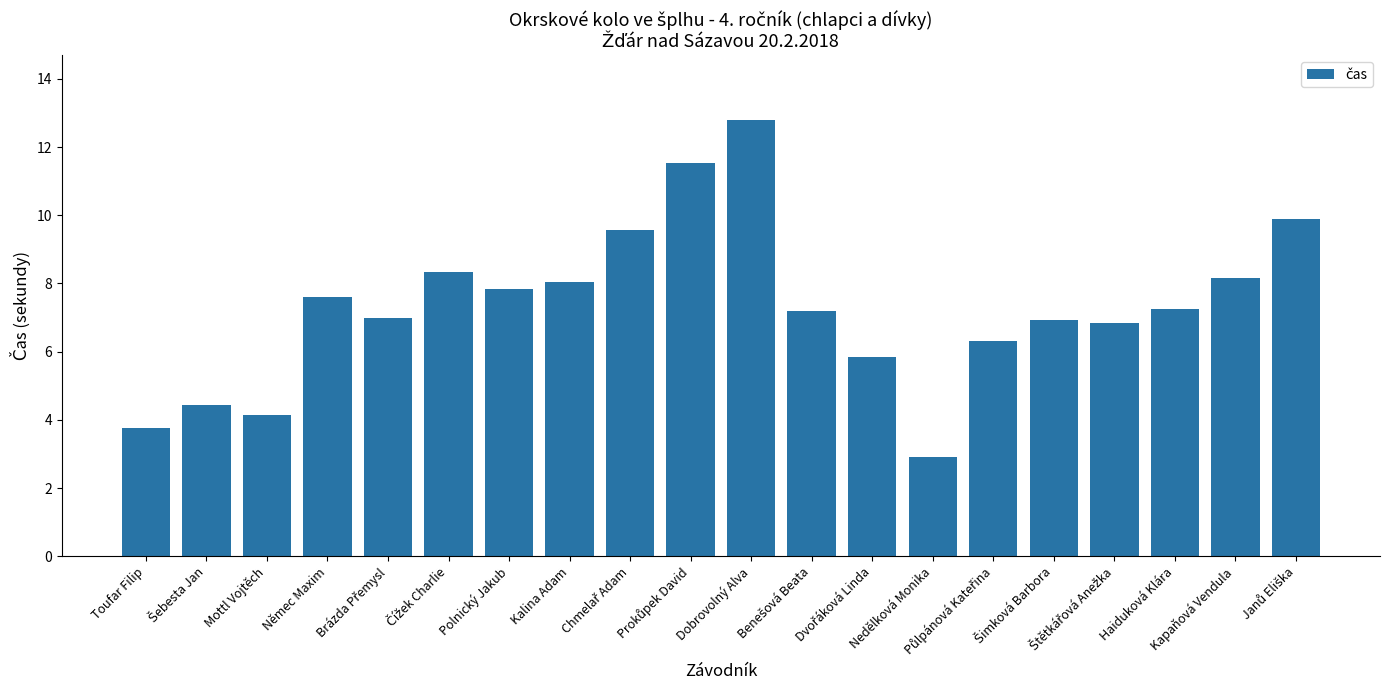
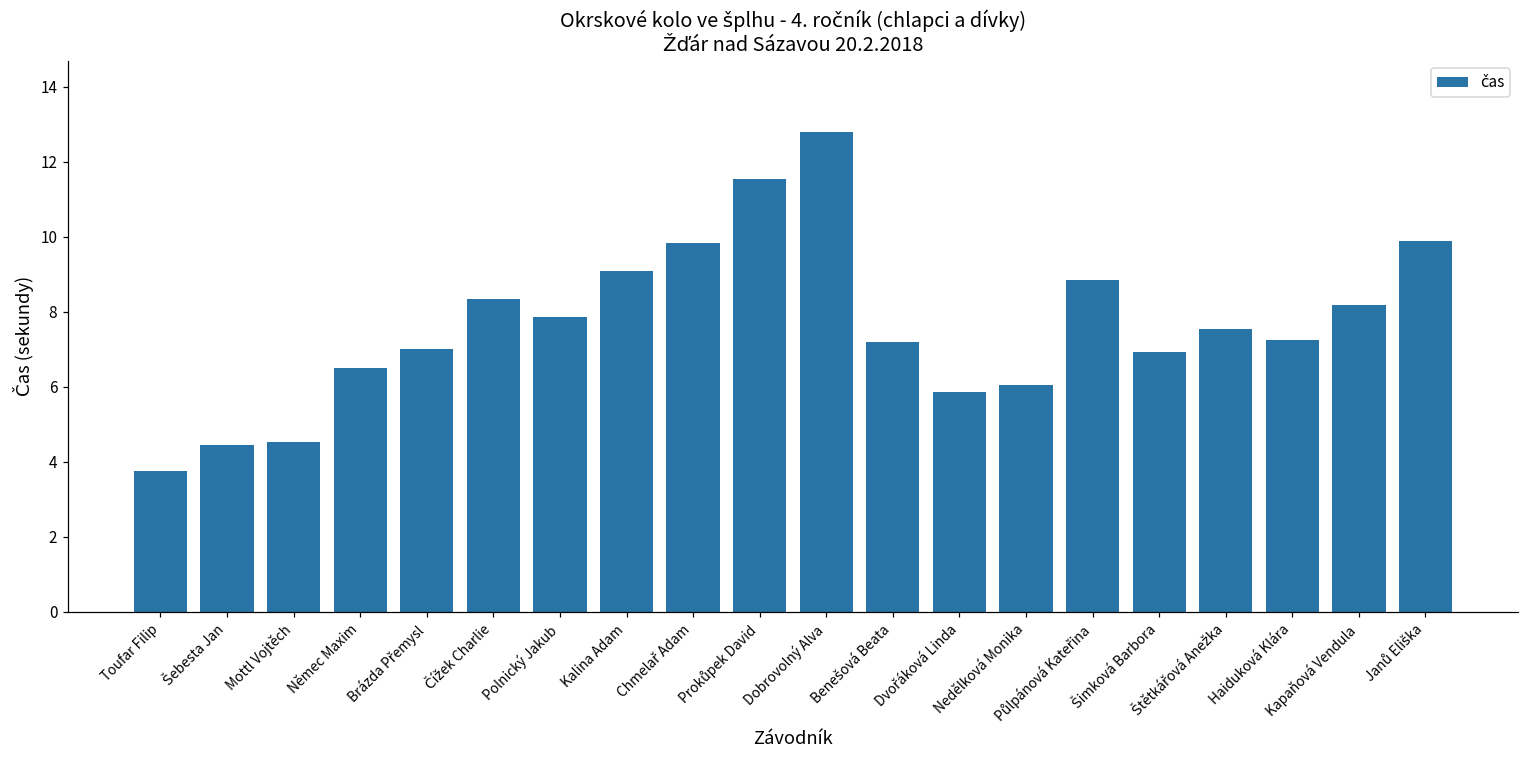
Mottl Vojtěch: 4.2 -> 4.5
Němec Maxim: 7.6 -> 6.5
Kalina Adam: 8.1 -> 9.1
Chmelař Adam: 9.6 -> 9.8
Nedělková Monika: 2.9 -> 6.1
Půlpánová Kateřina: 6.3 -> 8.8
Štětkářová Anežka: 6.9 -> 7.5
